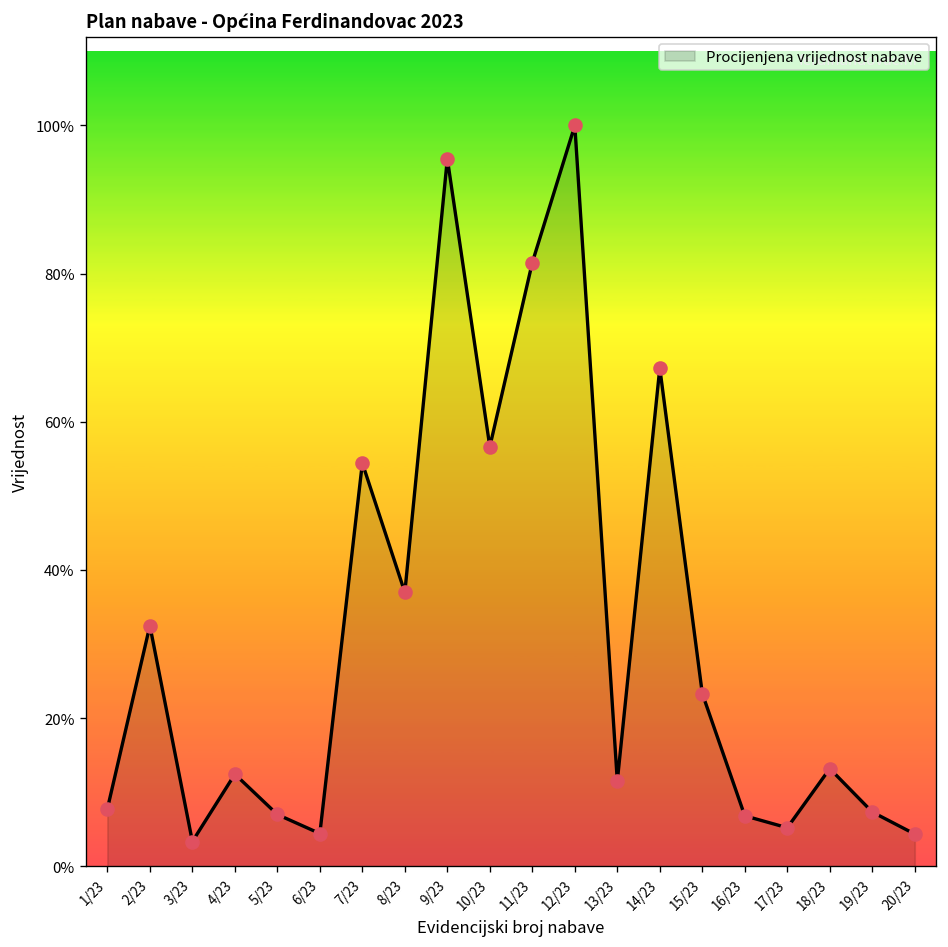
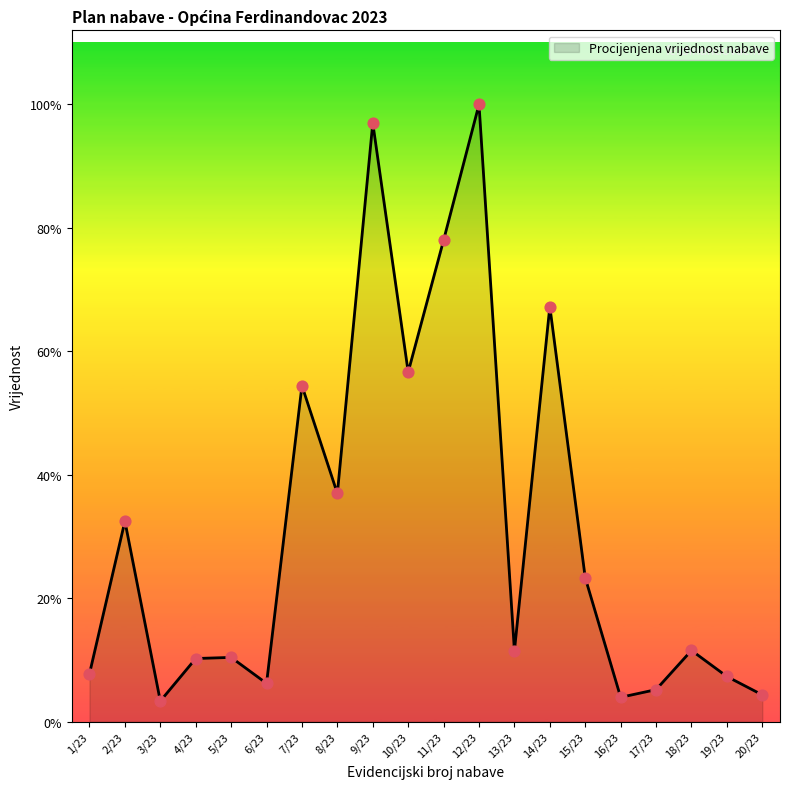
4/23: 12% -> 10%
5/23: 7% -> 10%
6/23: 4% -> 6%
9/23: 96% -> 97%
11/23: 82% -> 78%
16/23: 7% -> 4%
18/23: 13% -> 12%
